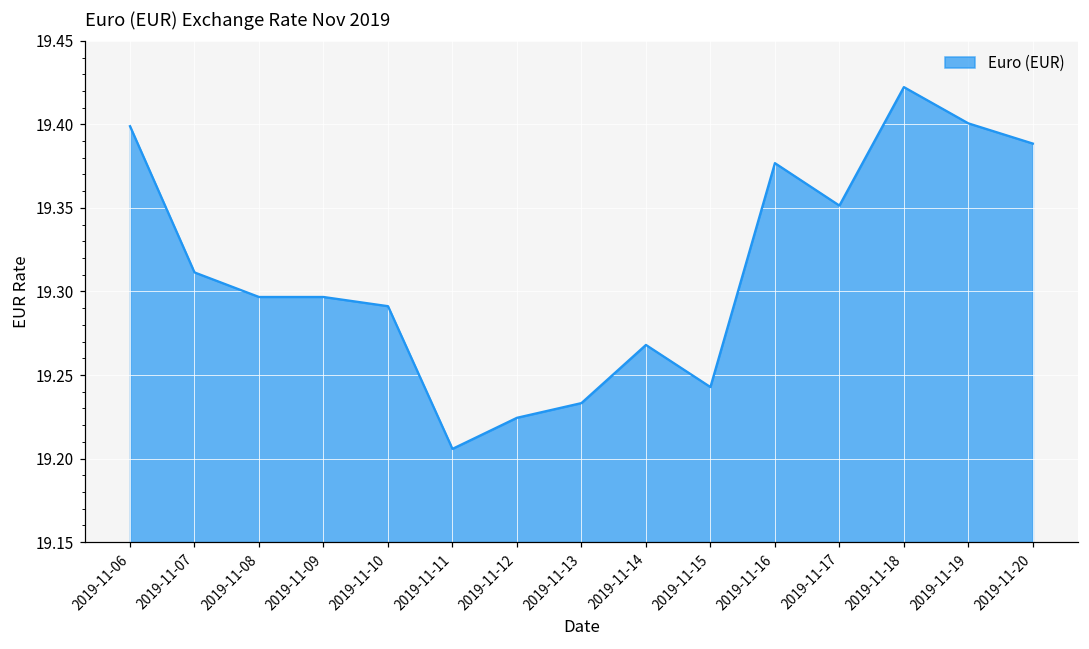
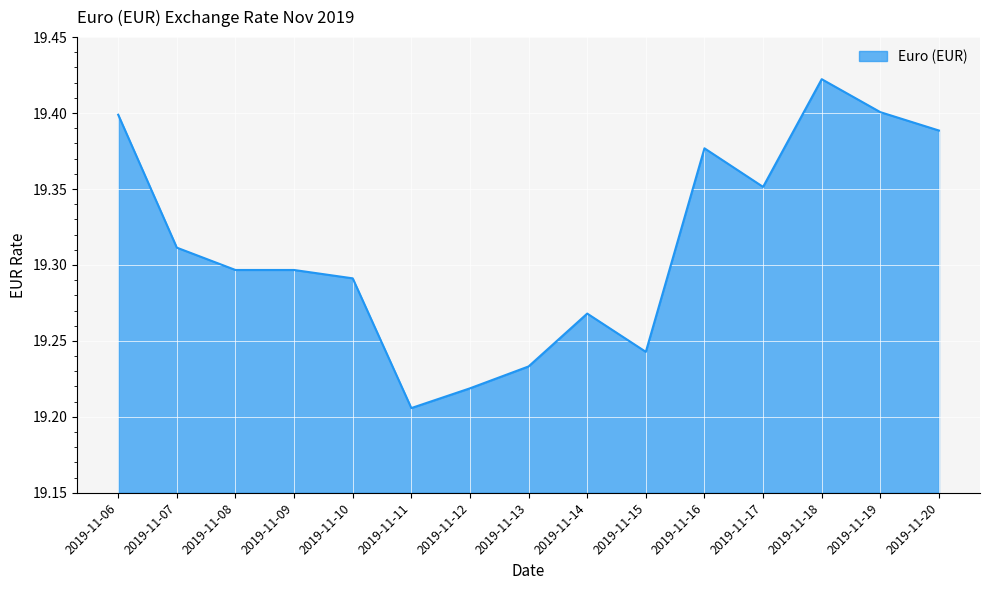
2019-11-12: 19.224 -> 19.219
